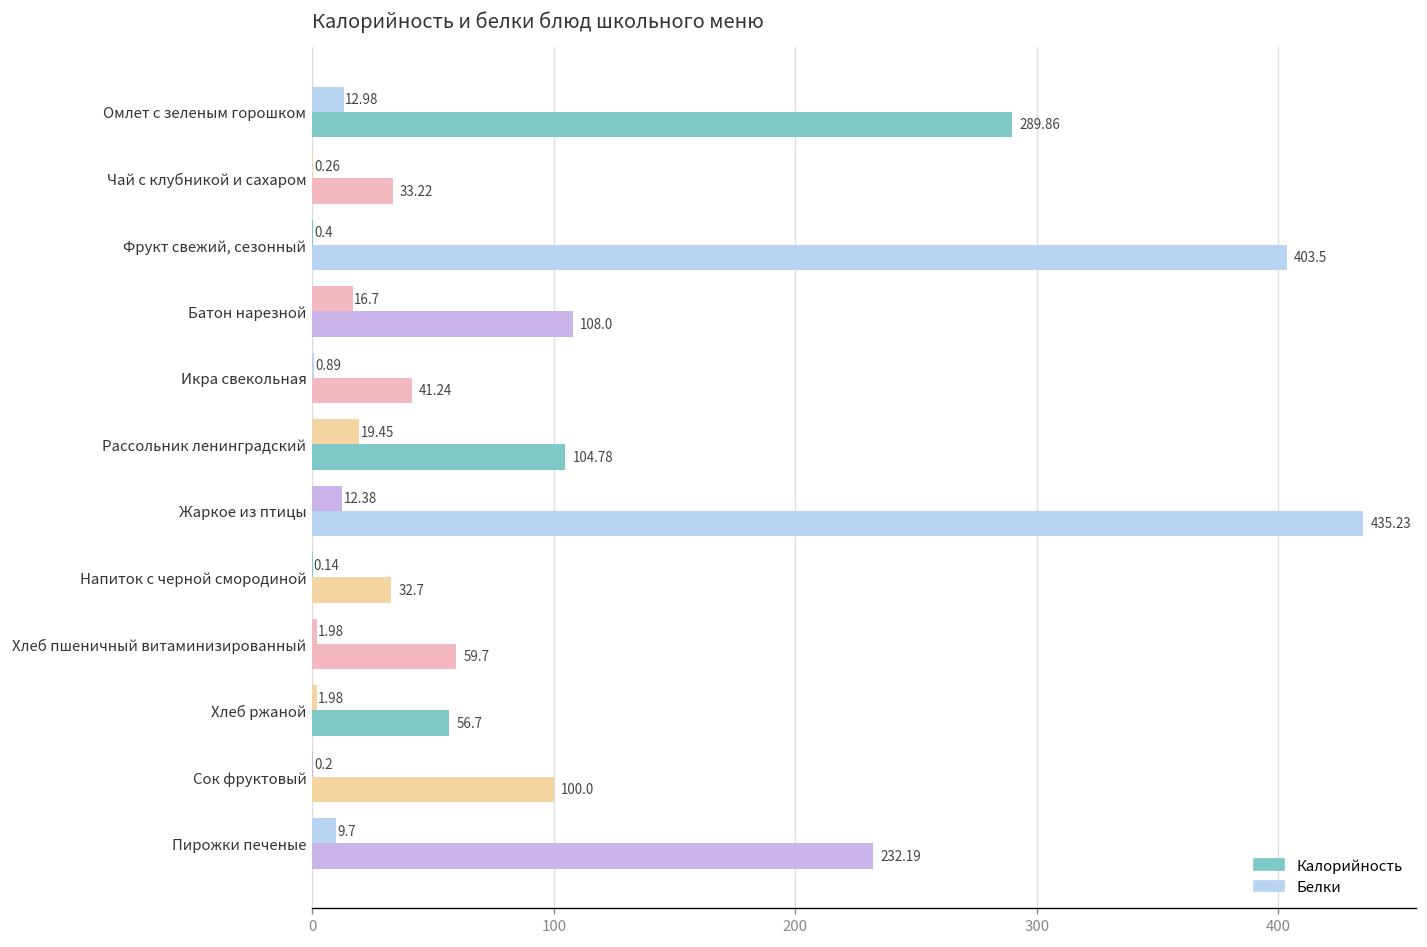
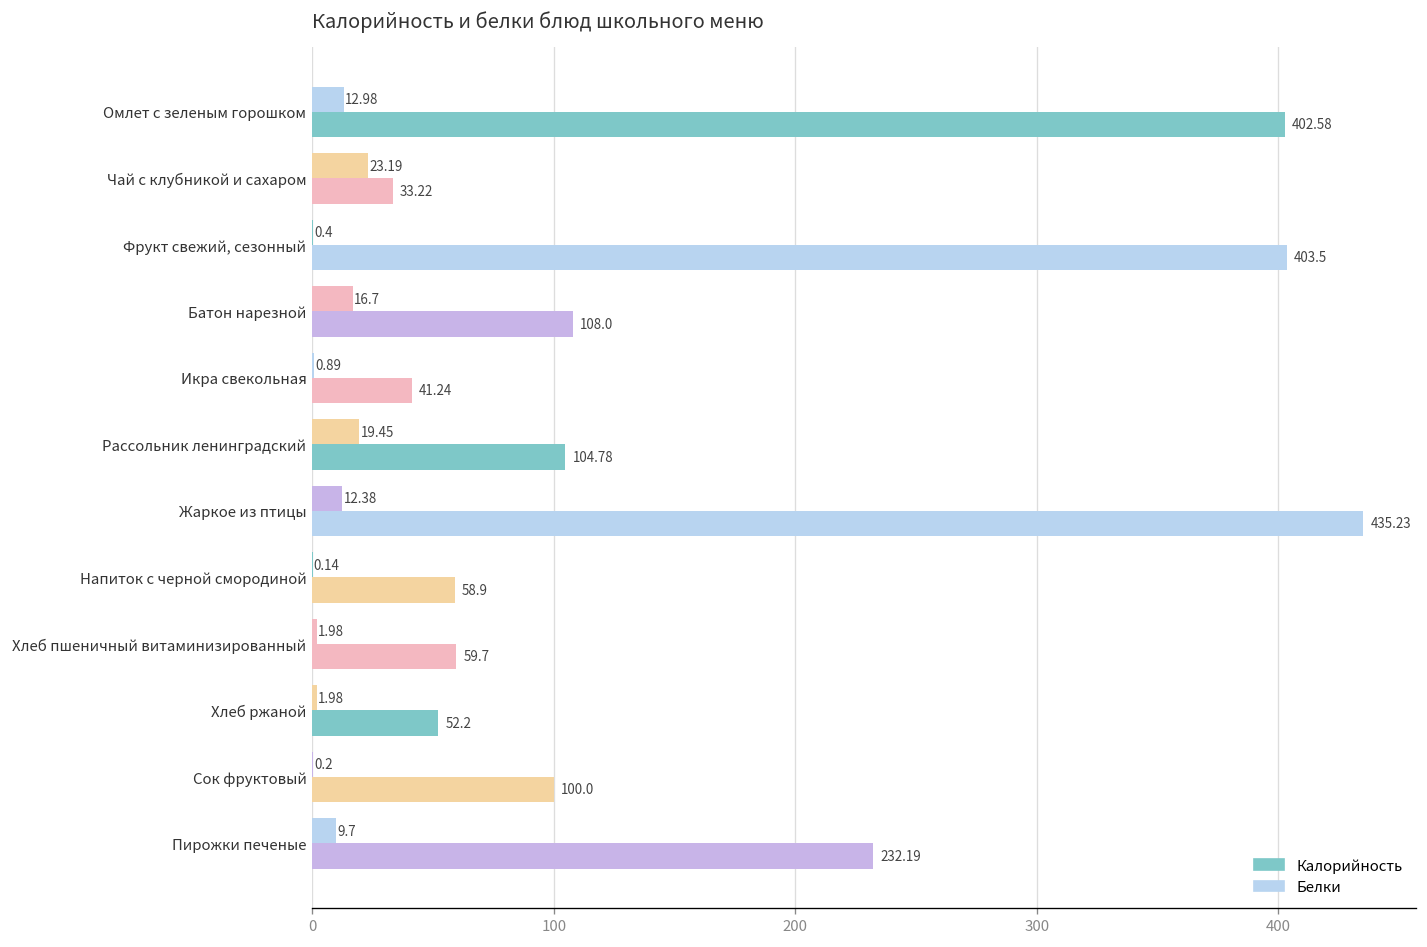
Калорийность, Омлет с зеленым горошком: 289.86 -> 402.58
Белки, Чай с клубникой и сахаром: 0.26 -> 23.19
Калорийность, Напиток с черной смородиной: 32.7 -> 58.9
Калорийность, Хлеб ржаной: 56.7 -> 52.2
